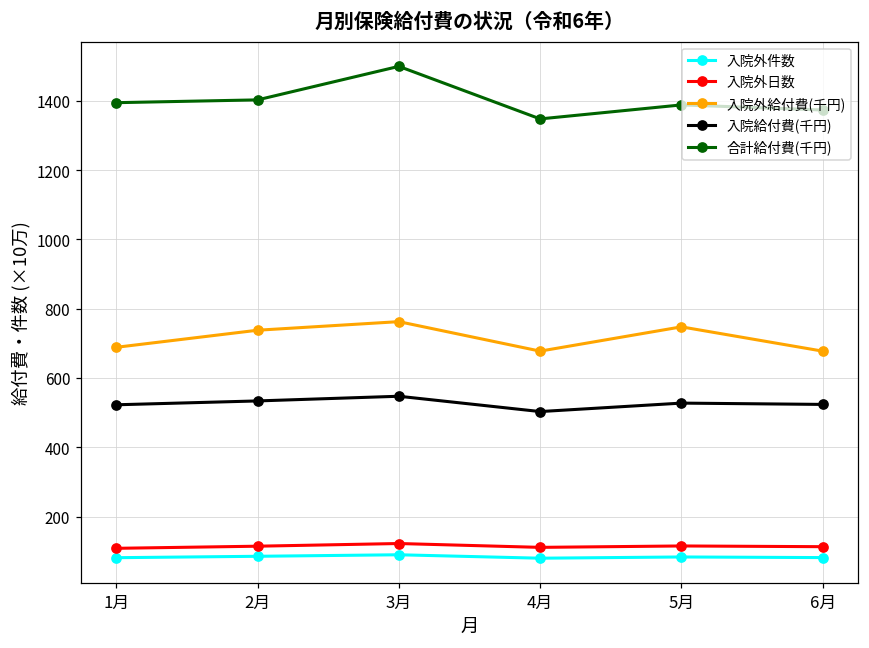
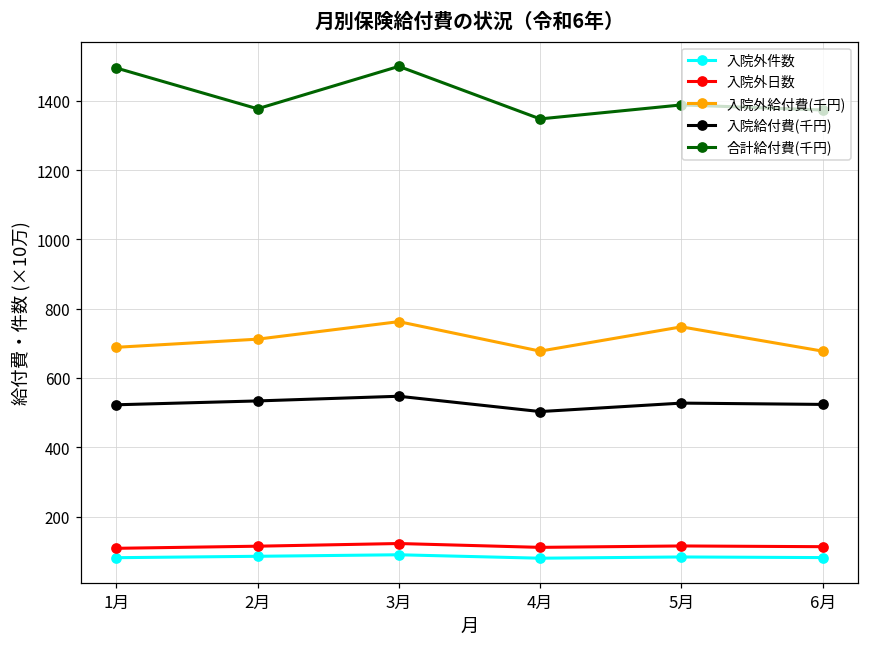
合計給付費(千円), 1月: 1390 -> 1490
入院外給付費(千円), 2月: 740 -> 710
合計給付費(千円), 2月: 1400 -> 1380
